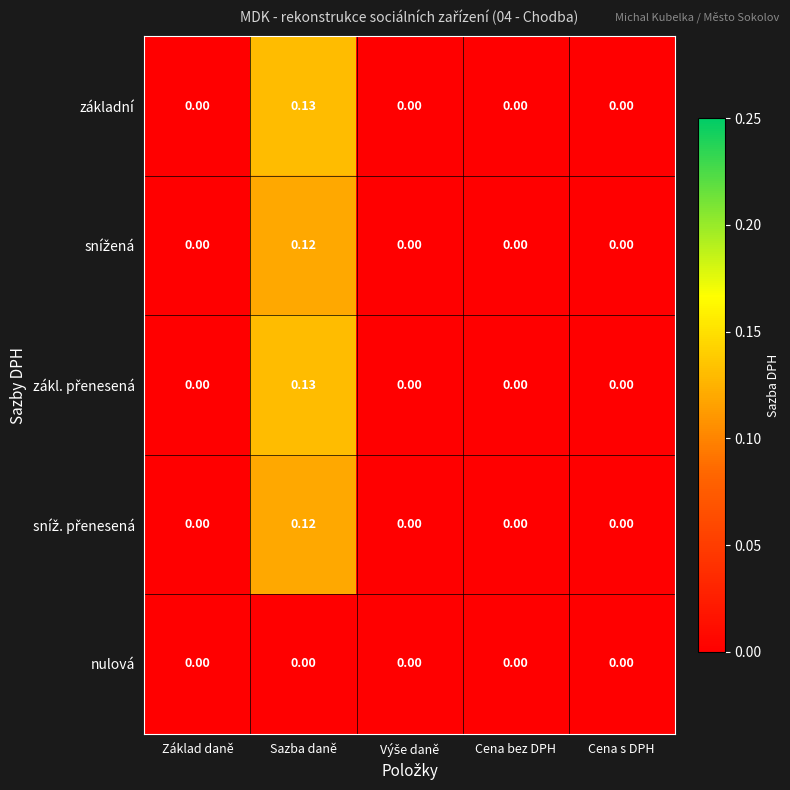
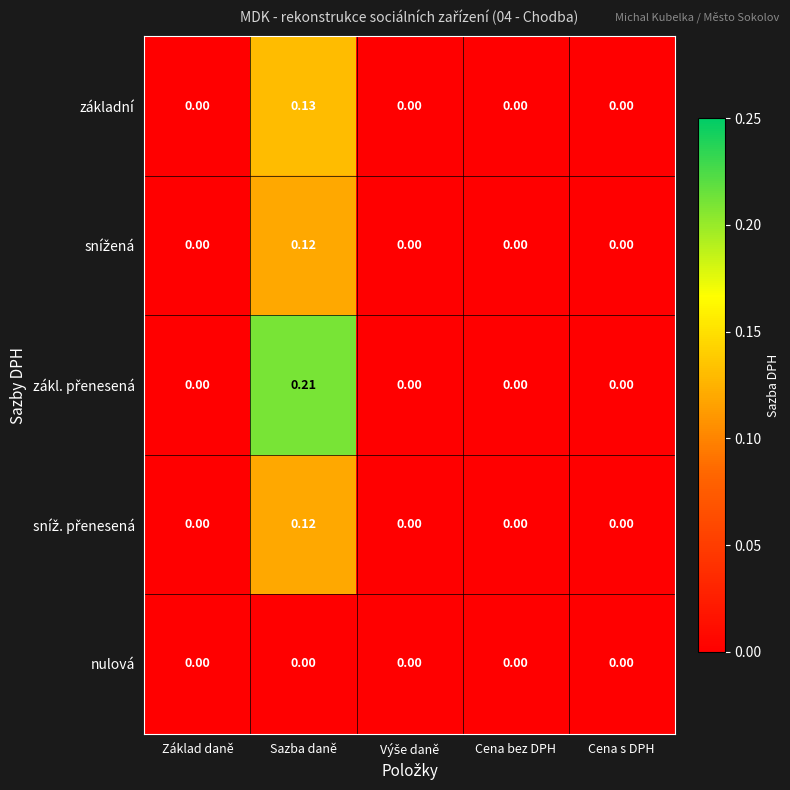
zákl. přenesená, Sazba daně: 0.13 -> 0.21
